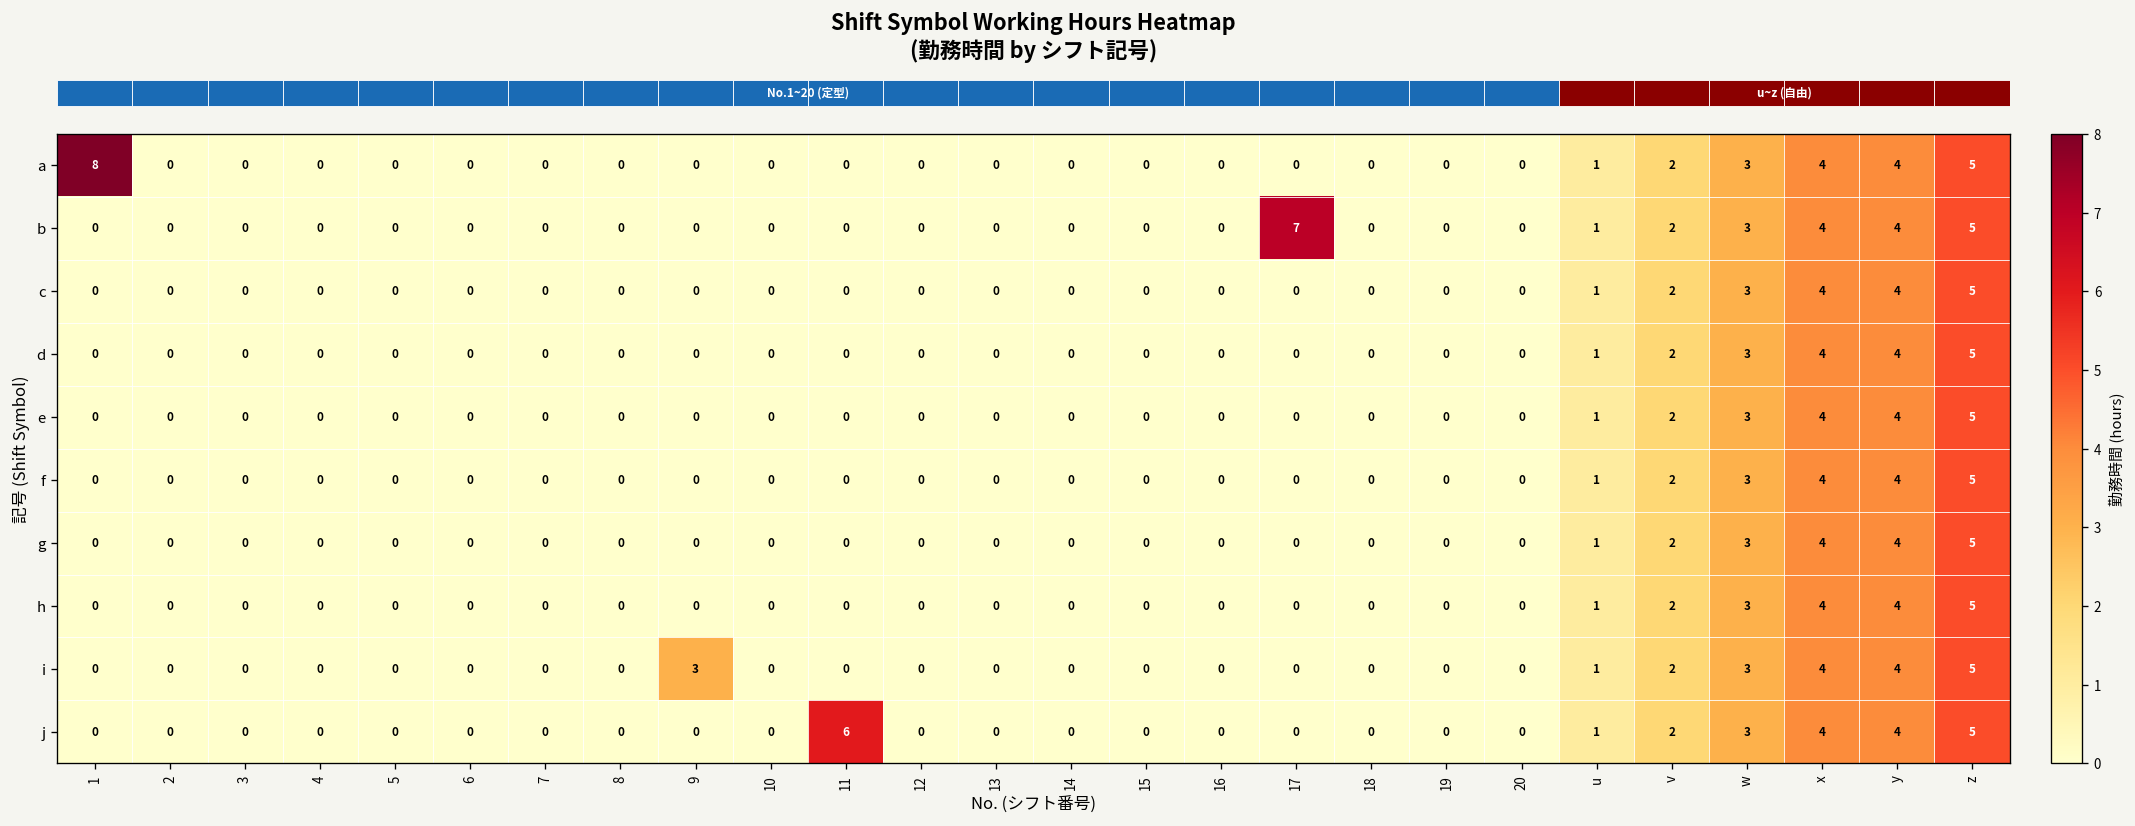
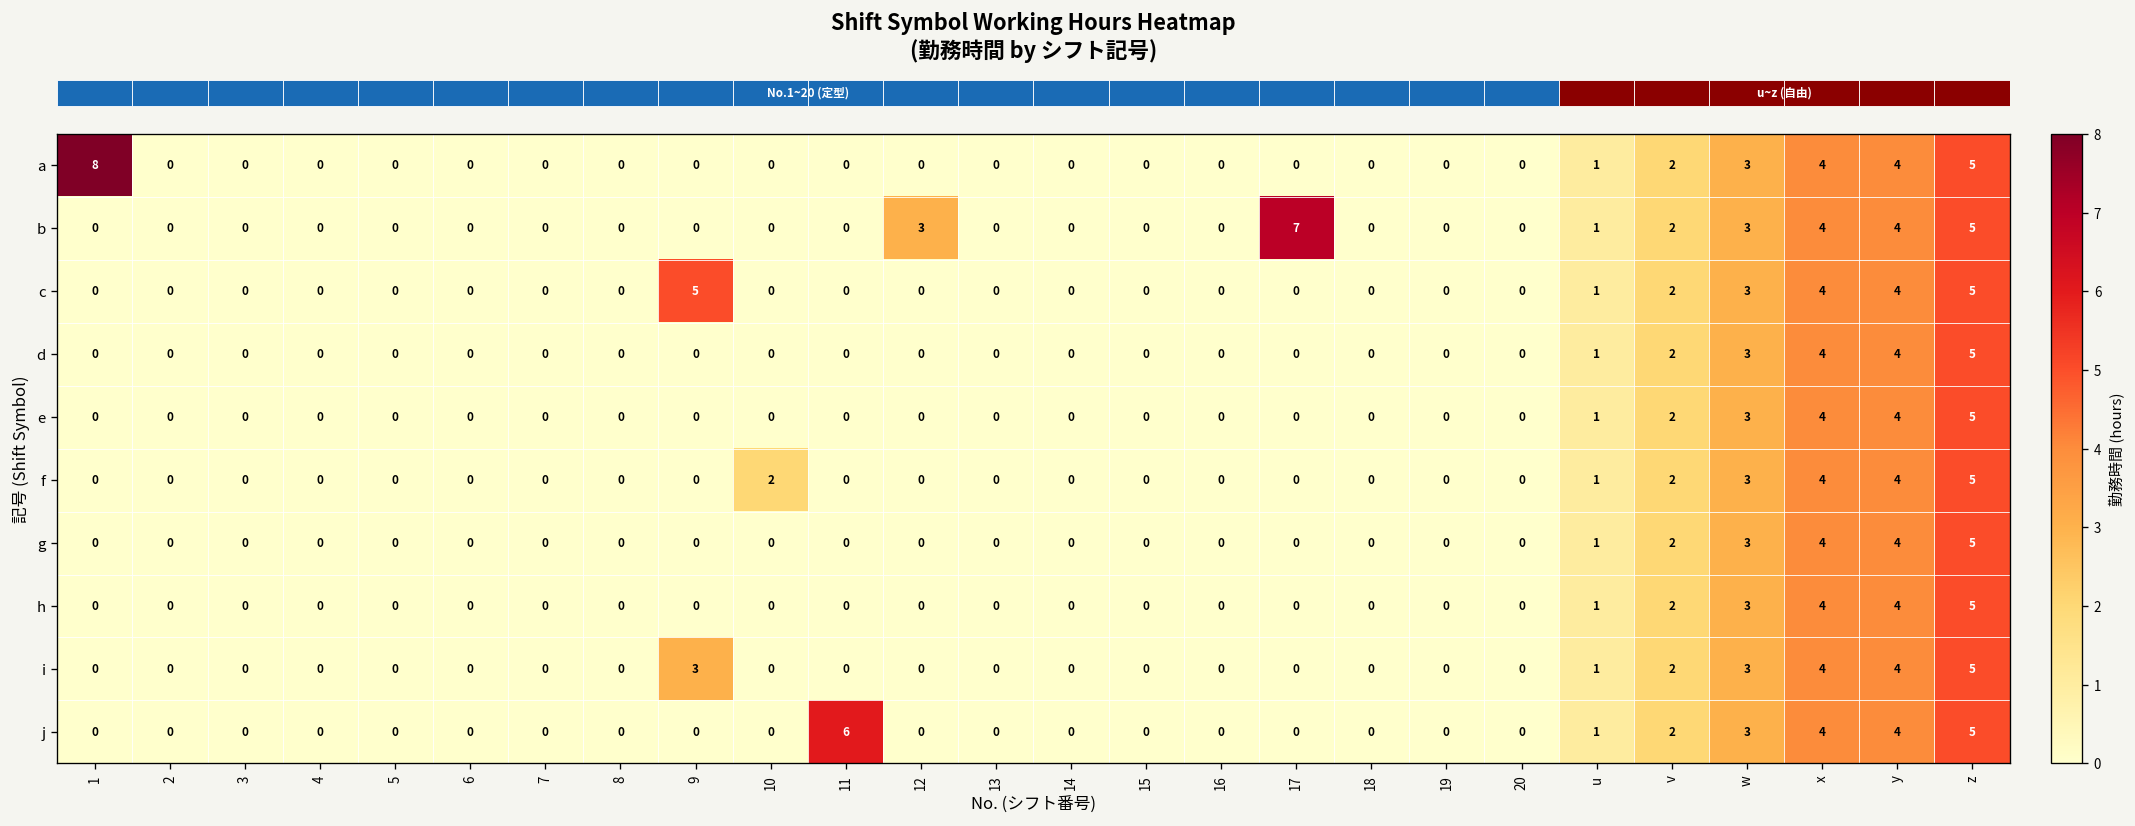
b, 12: 0 -> 3
c, 9: 0 -> 5
f, 10: 0 -> 2
